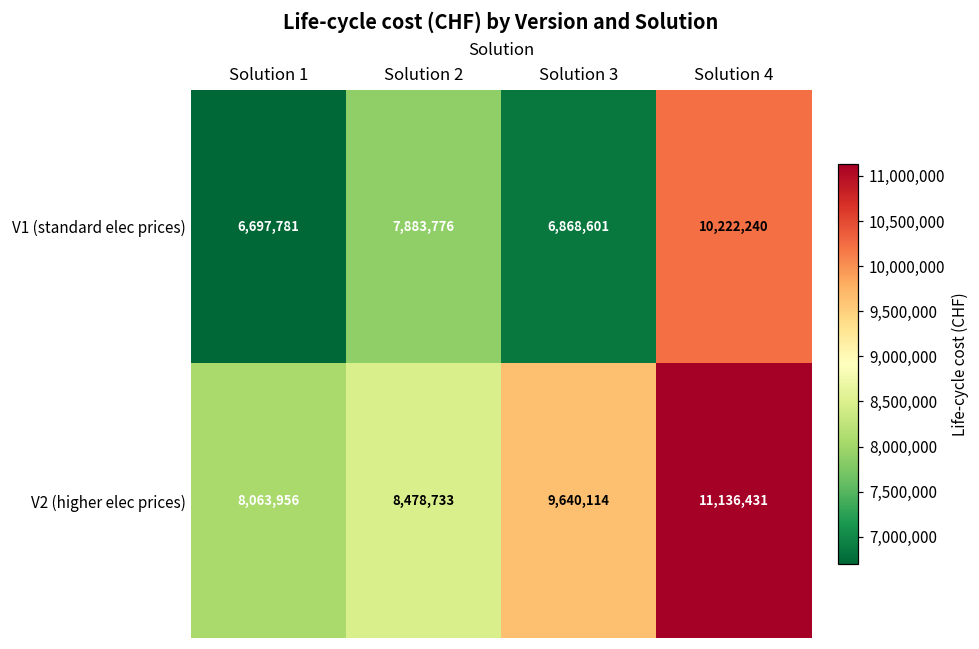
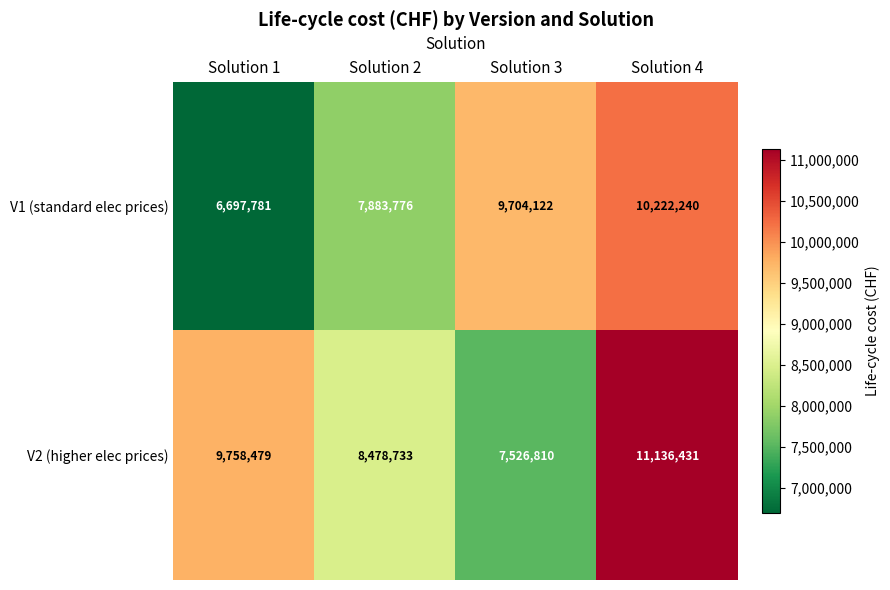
V1 (standard elec prices), Solution 3: 6,868,601 -> 9,704,122
V2 (higher elec prices), Solution 1: 8,063,956 -> 9,758,479
V2 (higher elec prices), Solution 3: 9,640,114 -> 7,526,810
